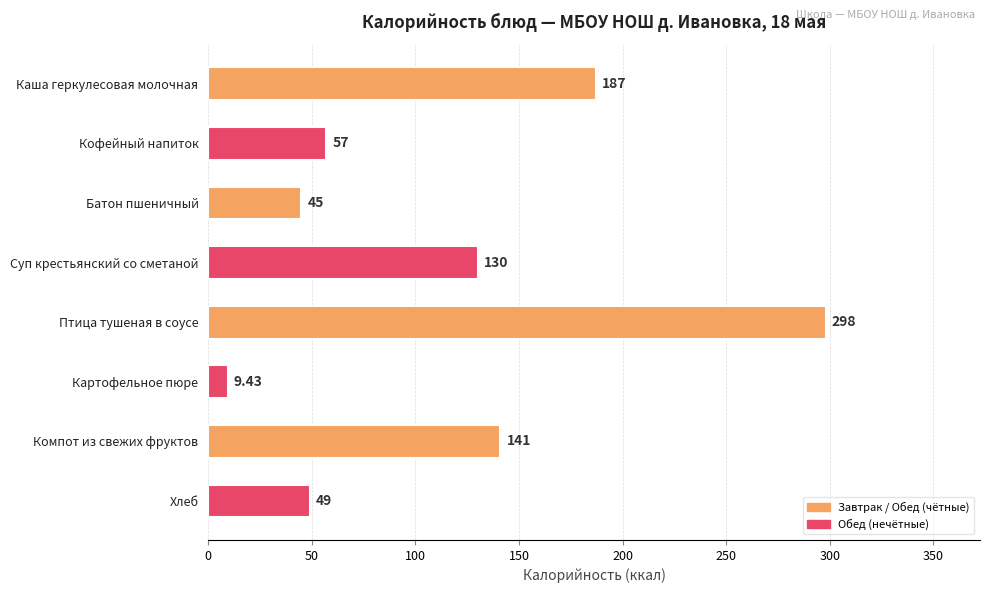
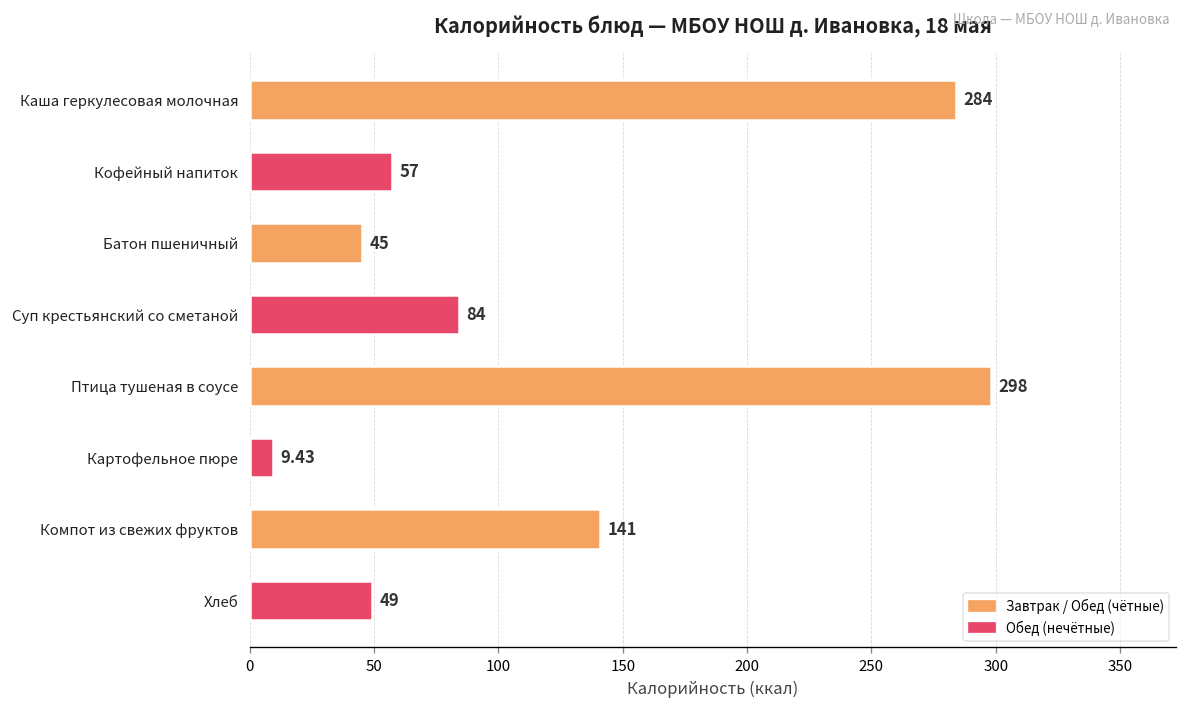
Каша геркулесовая молочная: 187 -> 284
Суп крестьянский со сметаной: 130 -> 84
